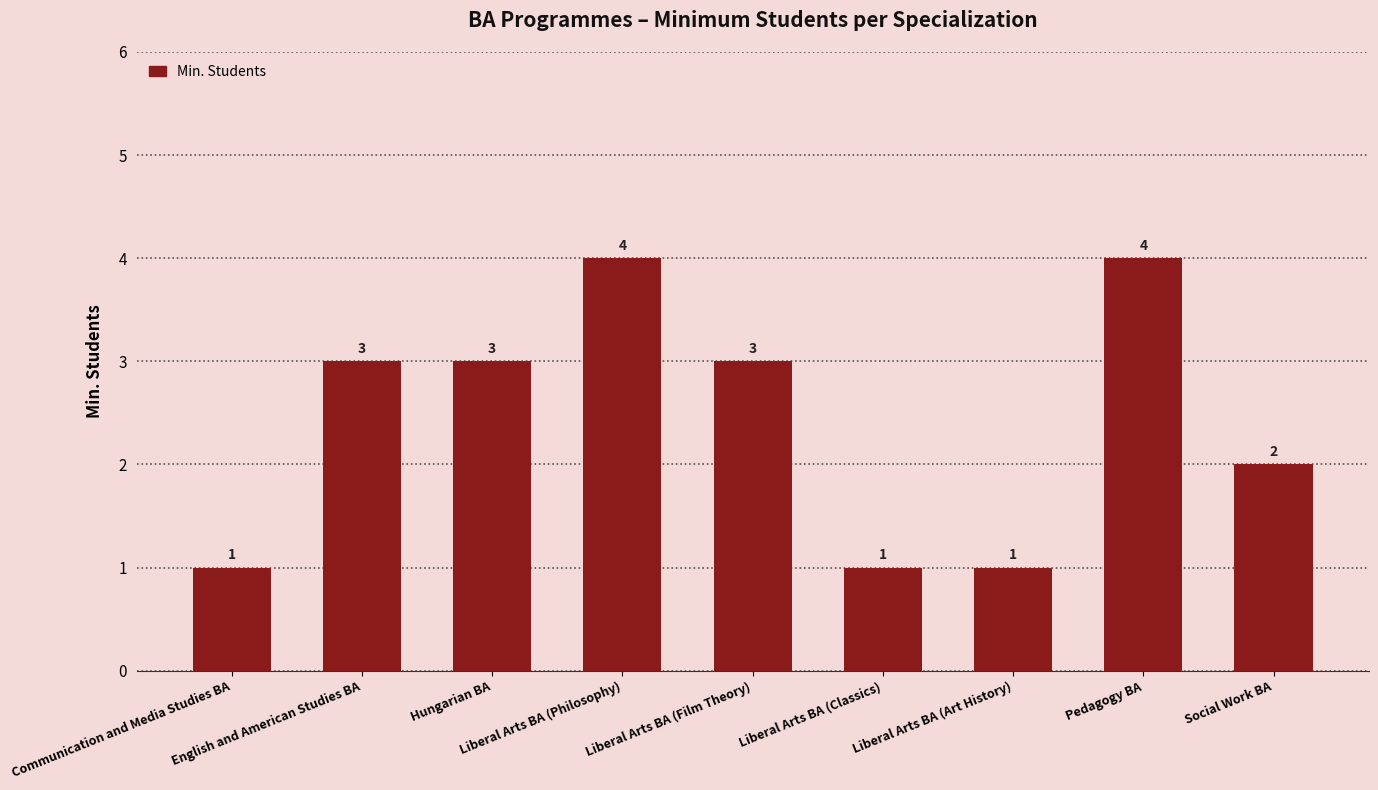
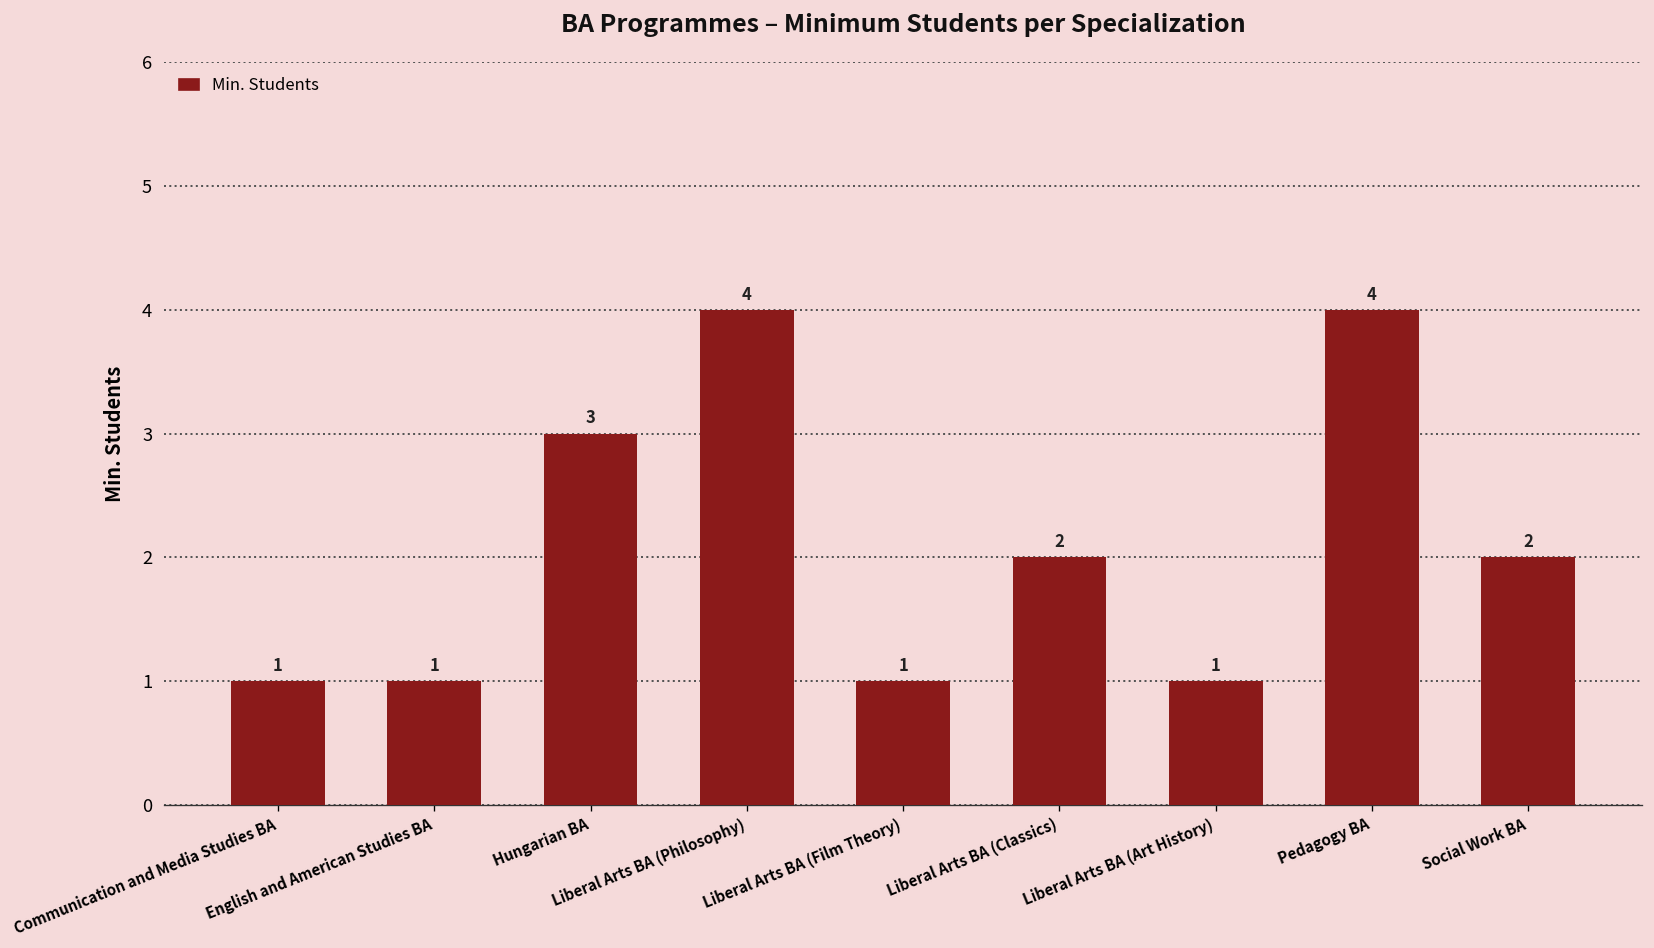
English and American Studies BA: 3 -> 1
Liberal Arts BA (Film Theory): 3 -> 1
Liberal Arts BA (Classics): 1 -> 2
